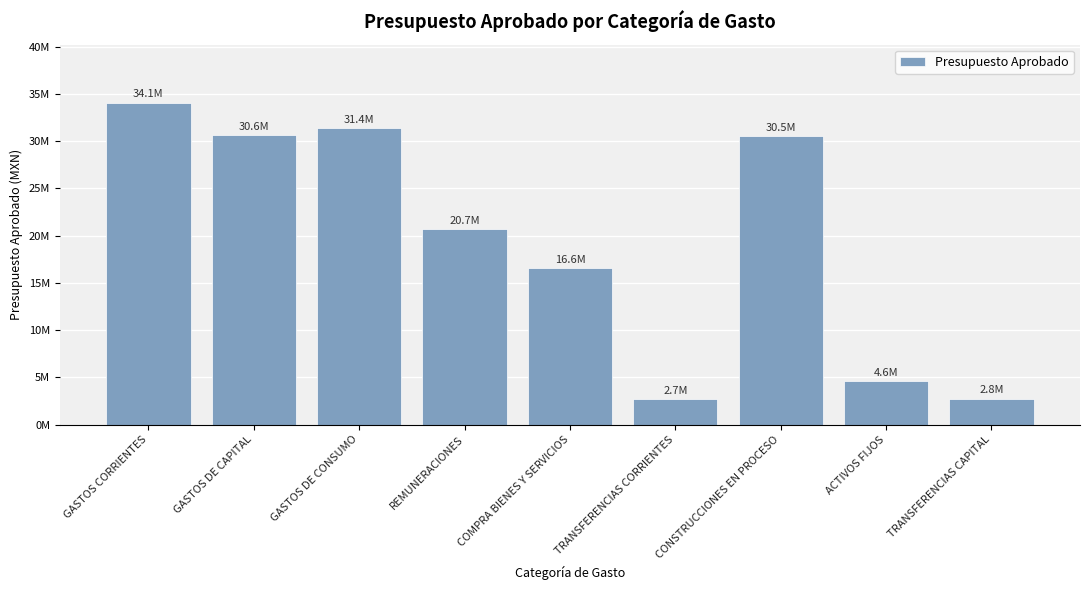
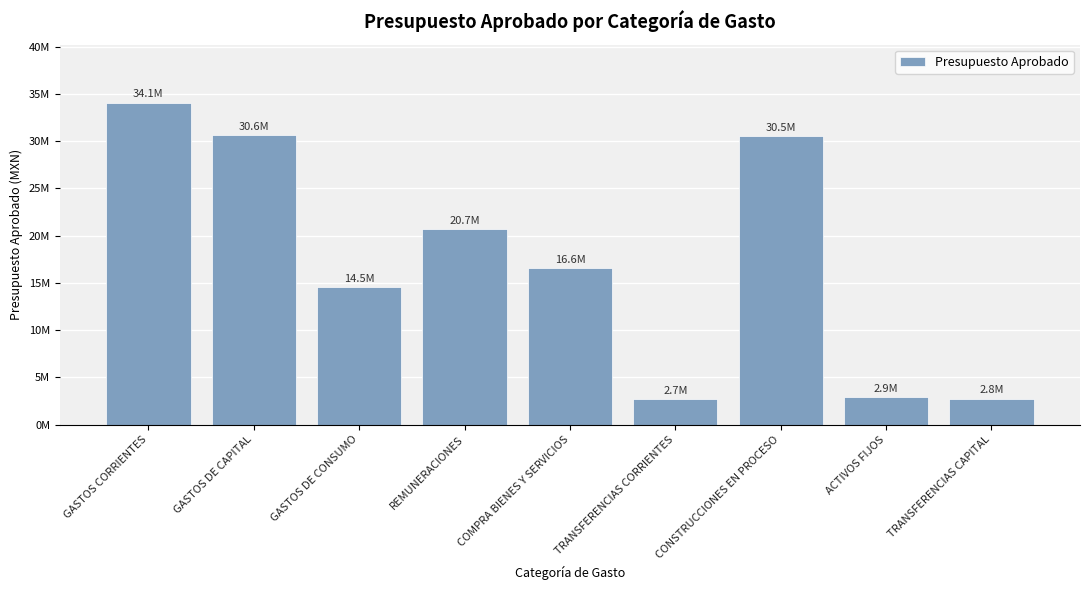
GASTOS DE CONSUMO: 31.4M -> 14.5M
ACTIVOS FIJOS: 4.6M -> 2.9M
